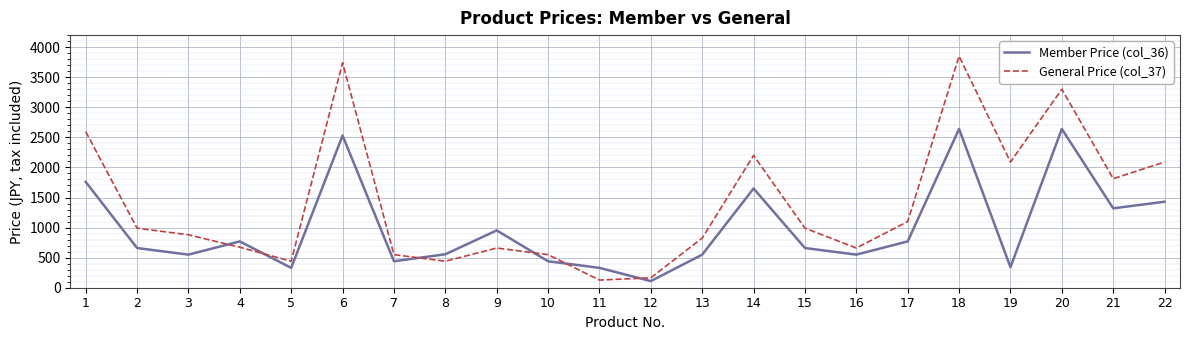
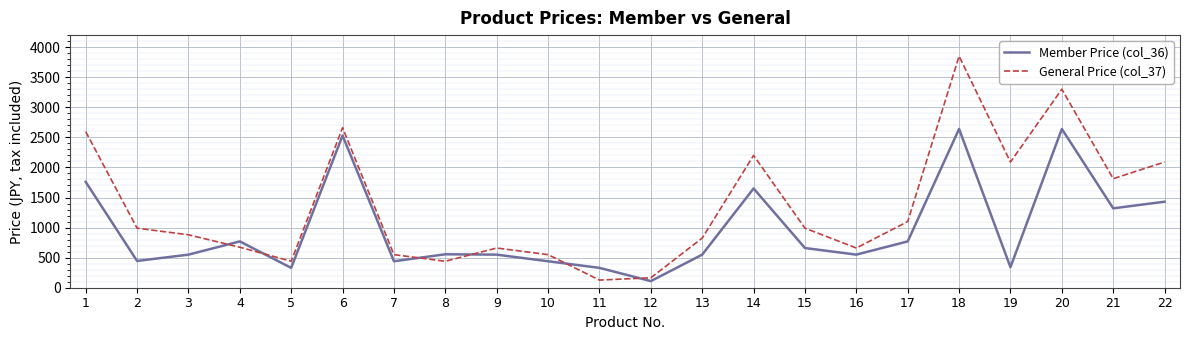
Member Price (col_36), 2: 700 -> 400
General Price (col_37), 6: 3700 -> 2700
Member Price (col_36), 9: 1000 -> 600
